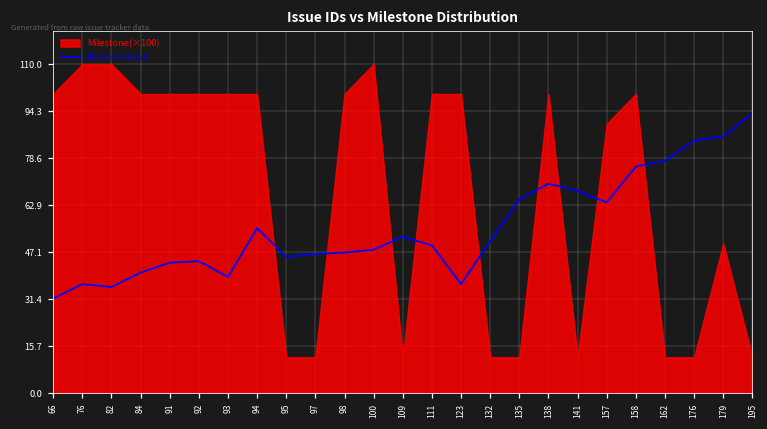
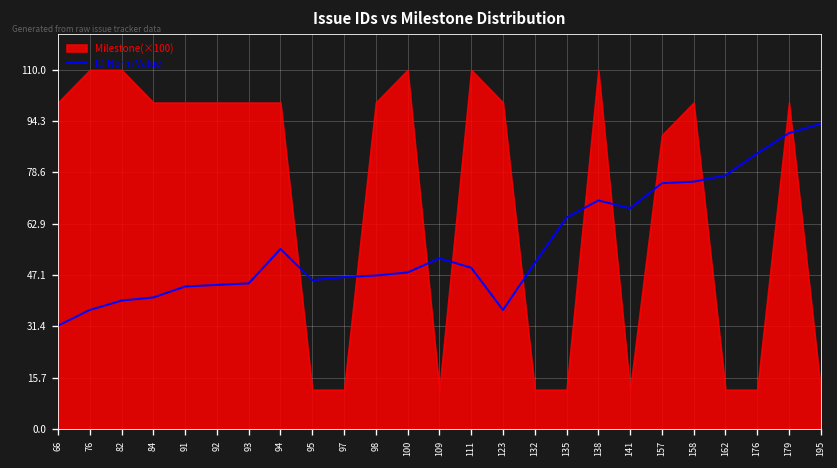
ID Norm Value, 82: 35 -> 39
ID Norm Value, 93: 39 -> 45
Milestone(×100), 111: 100 -> 110
Milestone(×100), 138: 100 -> 110
ID Norm Value, 157: 64 -> 75
ID Norm Value, 179: 86 -> 91
Milestone(×100), 179: 50 -> 100
